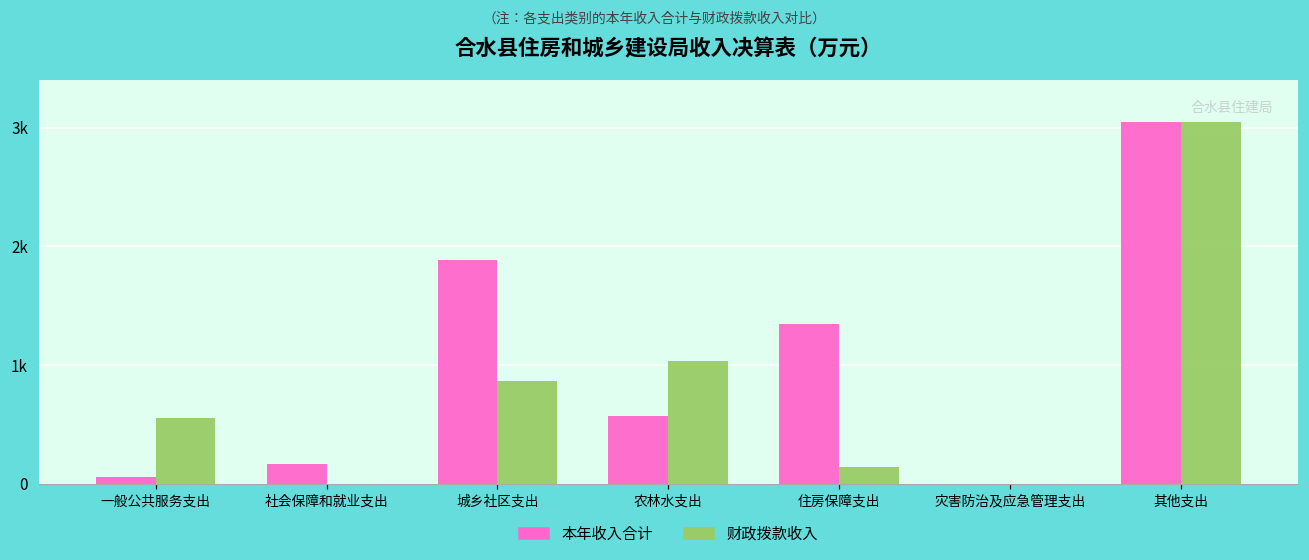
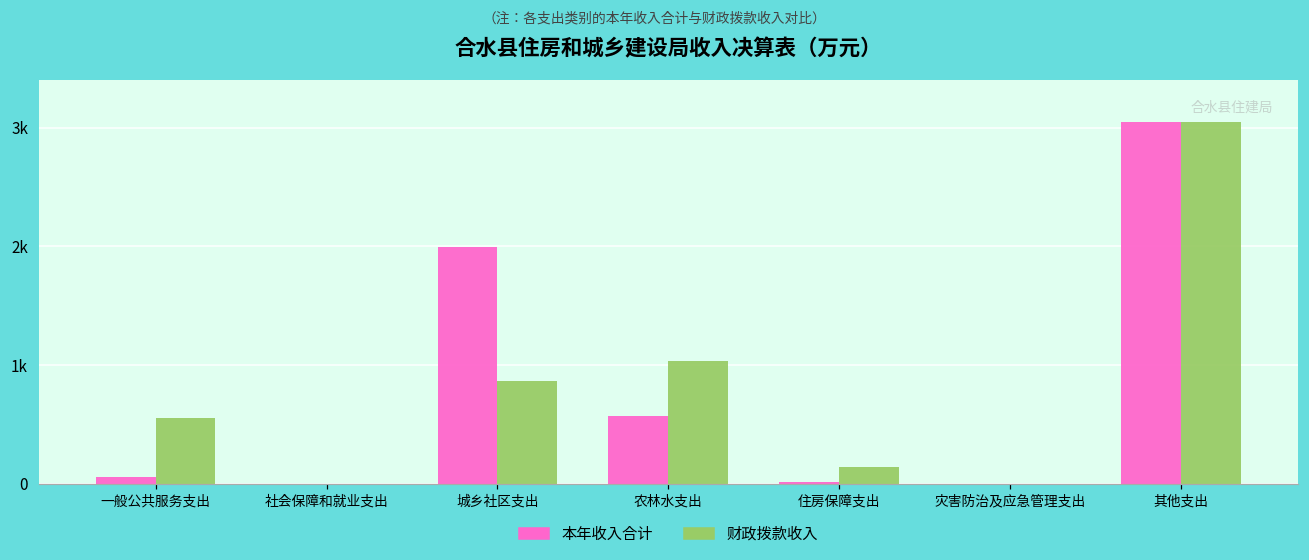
本年收入合计, 社会保障和就业支出: 170 -> 0
本年收入合计, 城乡社区支出: 1880 -> 1990
本年收入合计, 住房保障支出: 1350 -> 10
